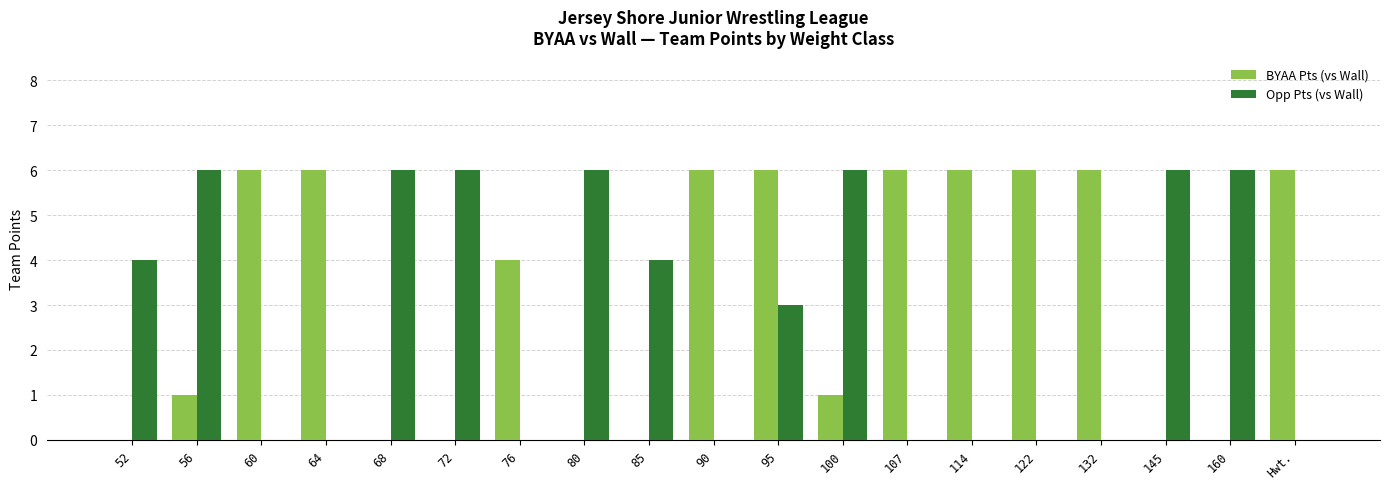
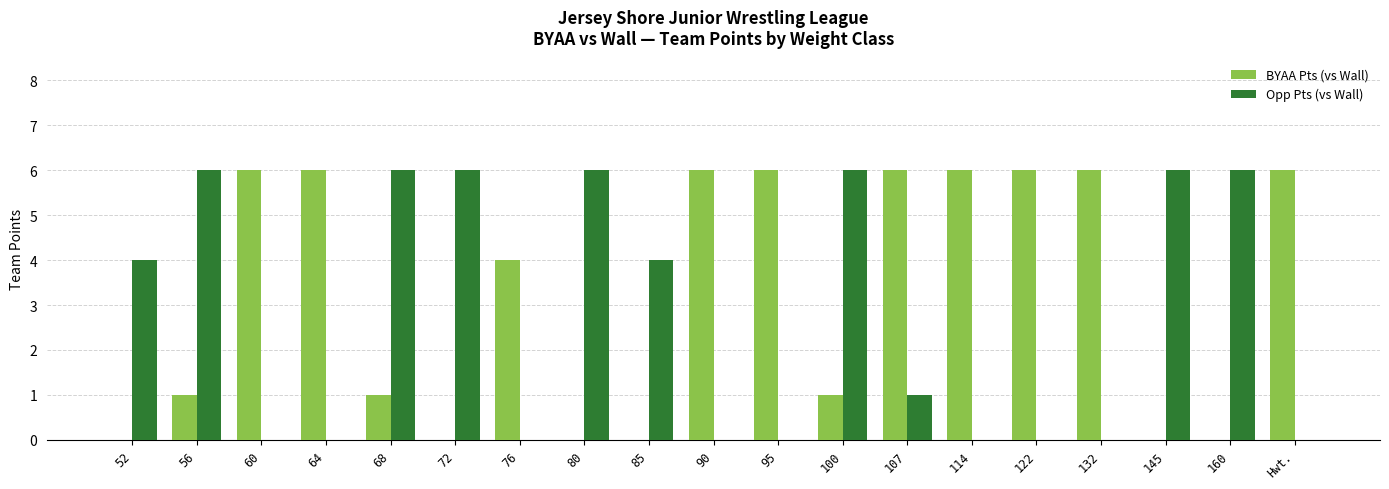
BYAA Pts (vs Wall), 68: 0 -> 1
Opp Pts (vs Wall), 95: 3 -> 0
Opp Pts (vs Wall), 107: 0 -> 1
